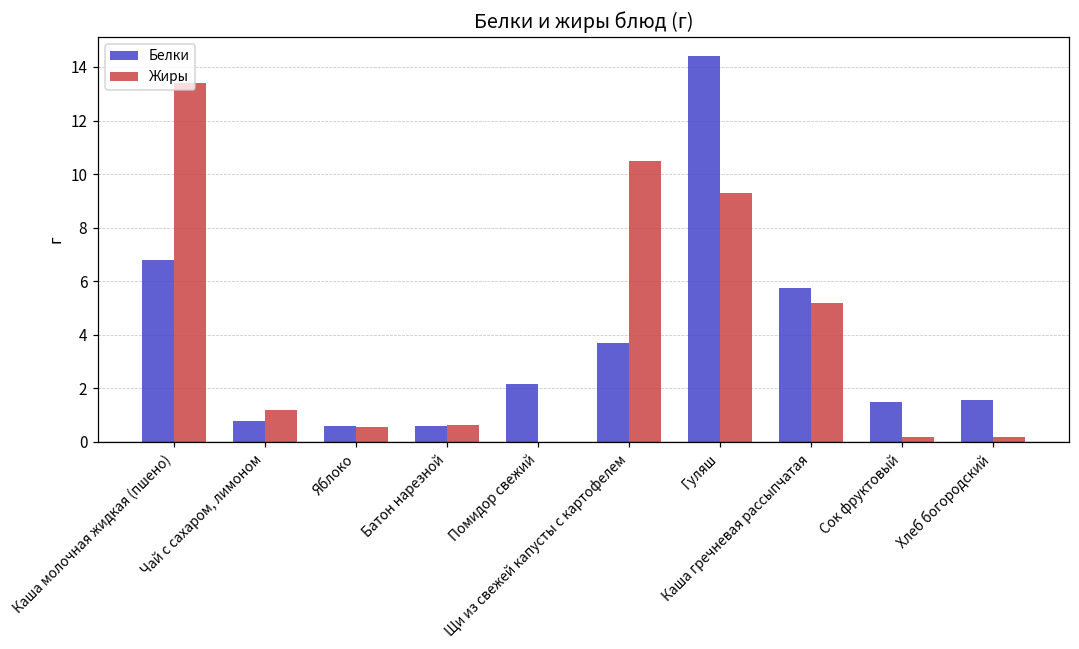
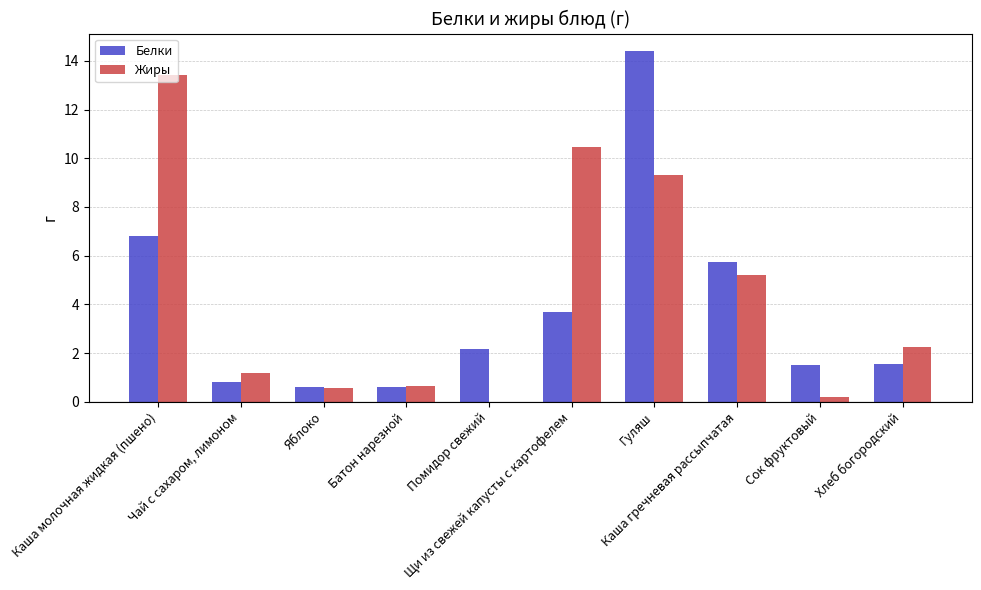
Жиры, Хлеб богородский: 0.2 -> 2.3
